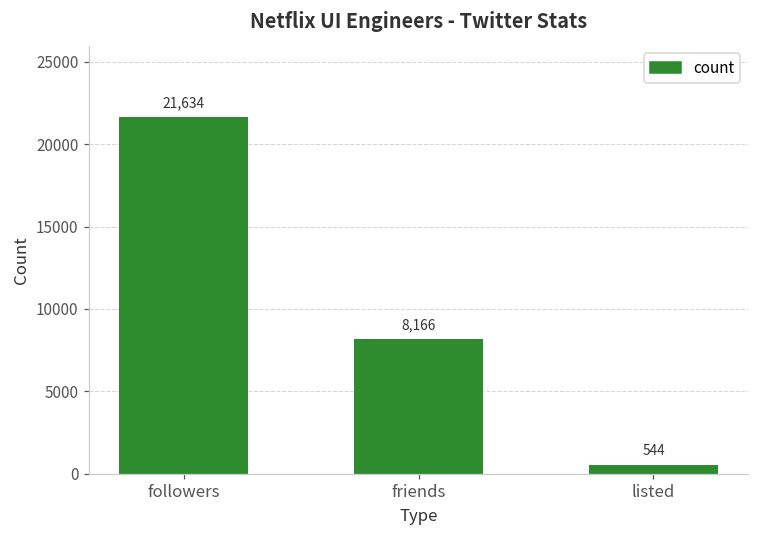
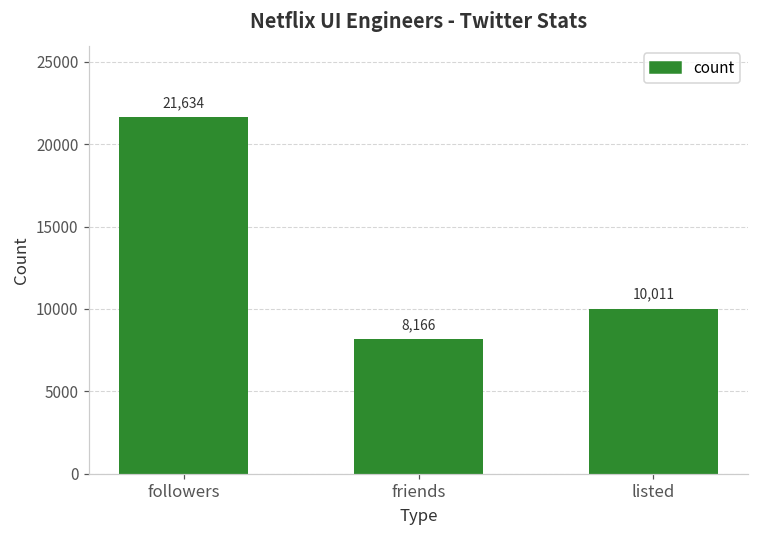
listed: 544 -> 10,011
